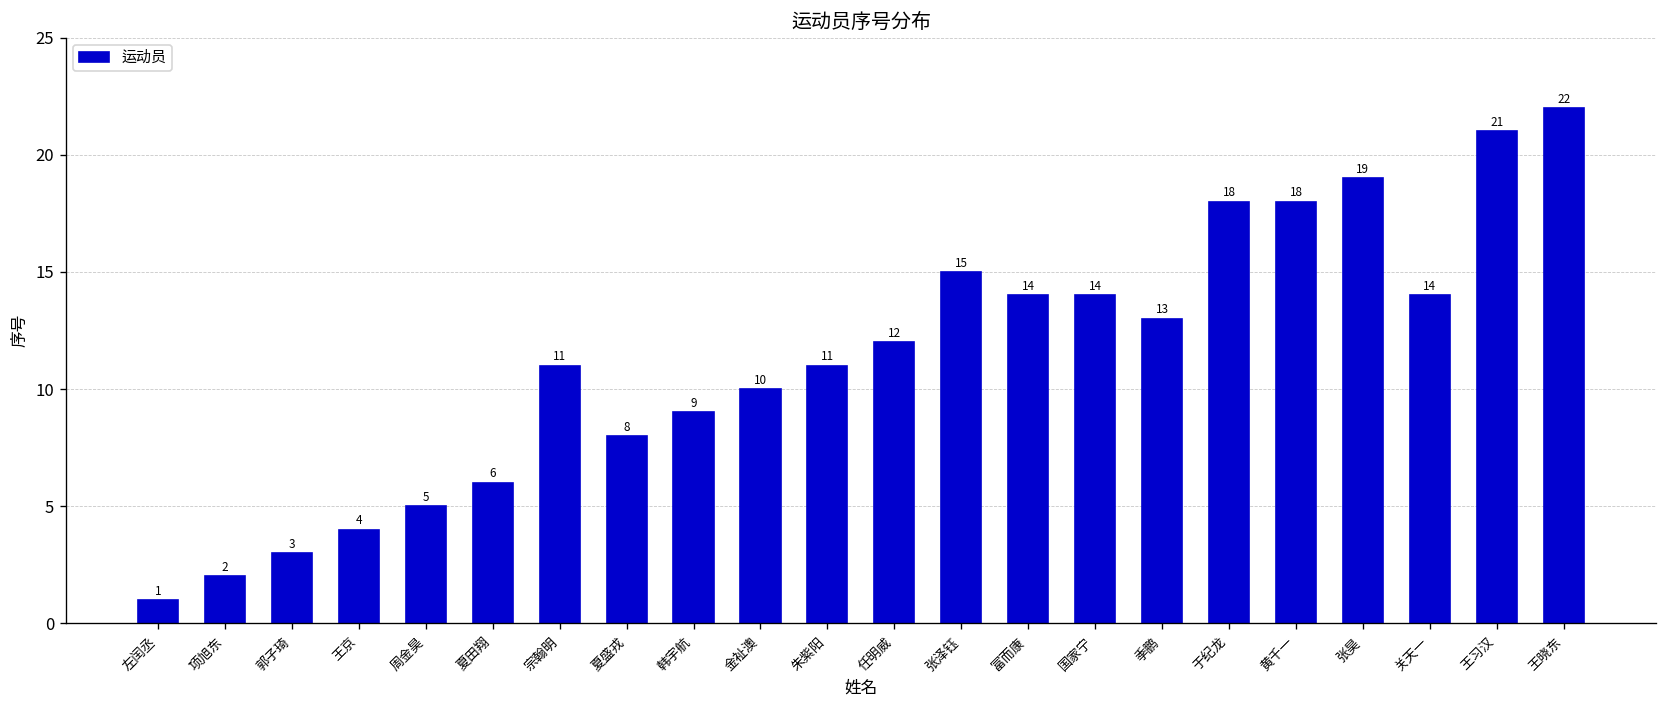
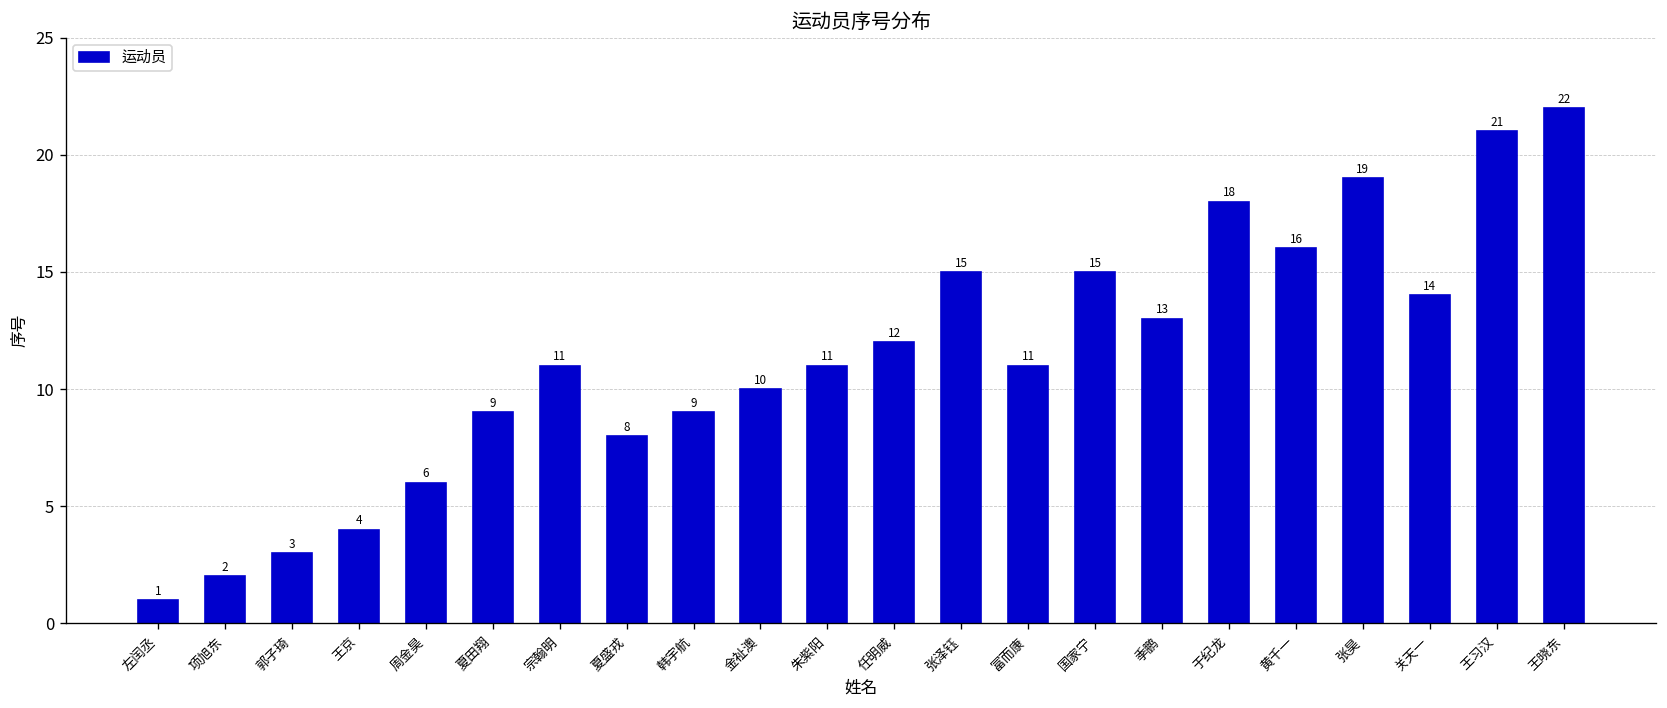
周金昊: 5 -> 6
夏田翔: 6 -> 9
富而康: 14 -> 11
国家宁: 14 -> 15
黄千一: 18 -> 16
